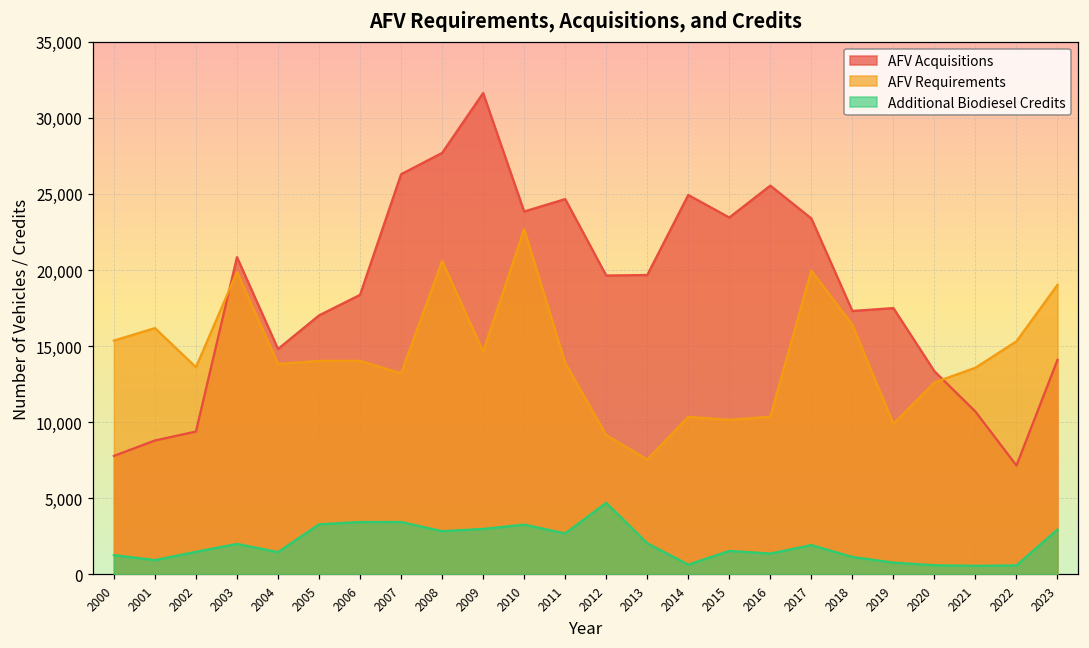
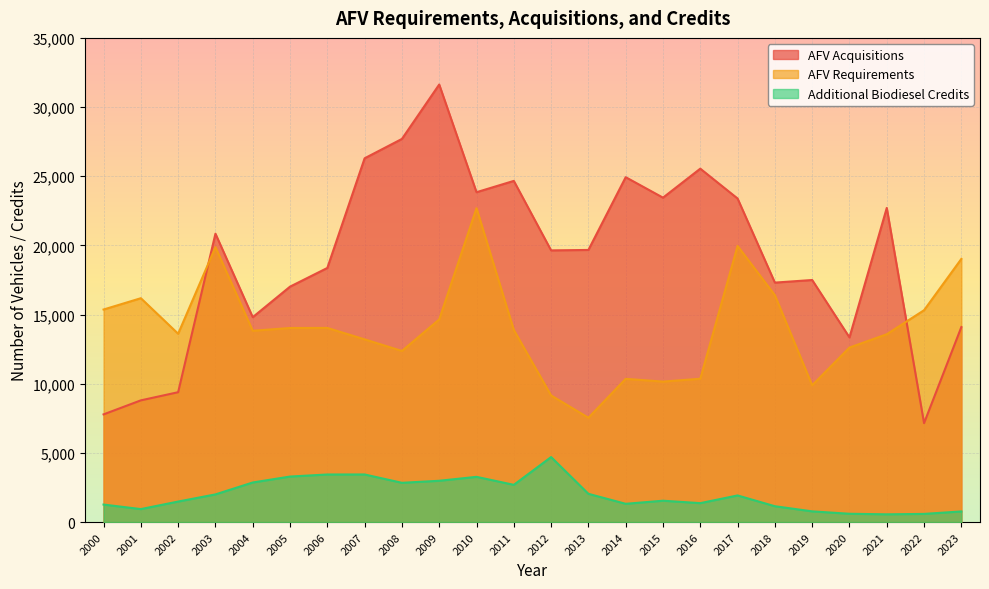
Additional Biodiesel Credits, 2004: 1,500 -> 2,900
AFV Requirements, 2008: 20,600 -> 12,400
Additional Biodiesel Credits, 2014: 600 -> 1,300
AFV Acquisitions, 2021: 10,700 -> 22,700
Additional Biodiesel Credits, 2023: 2,900 -> 800
